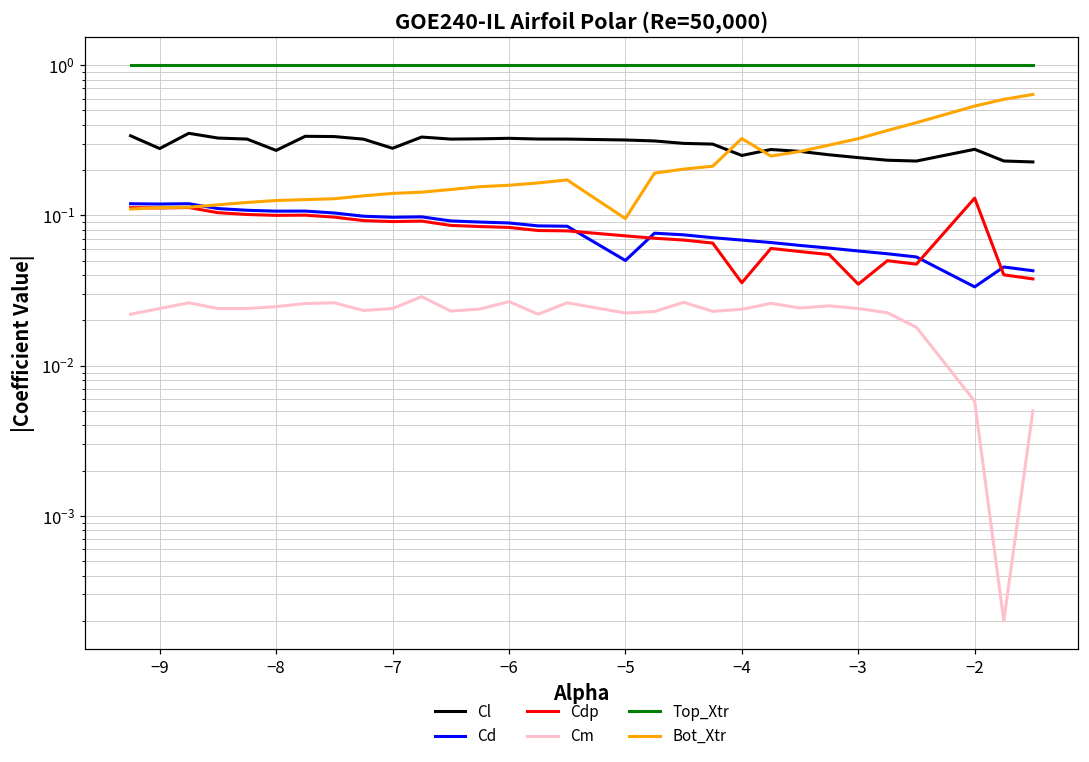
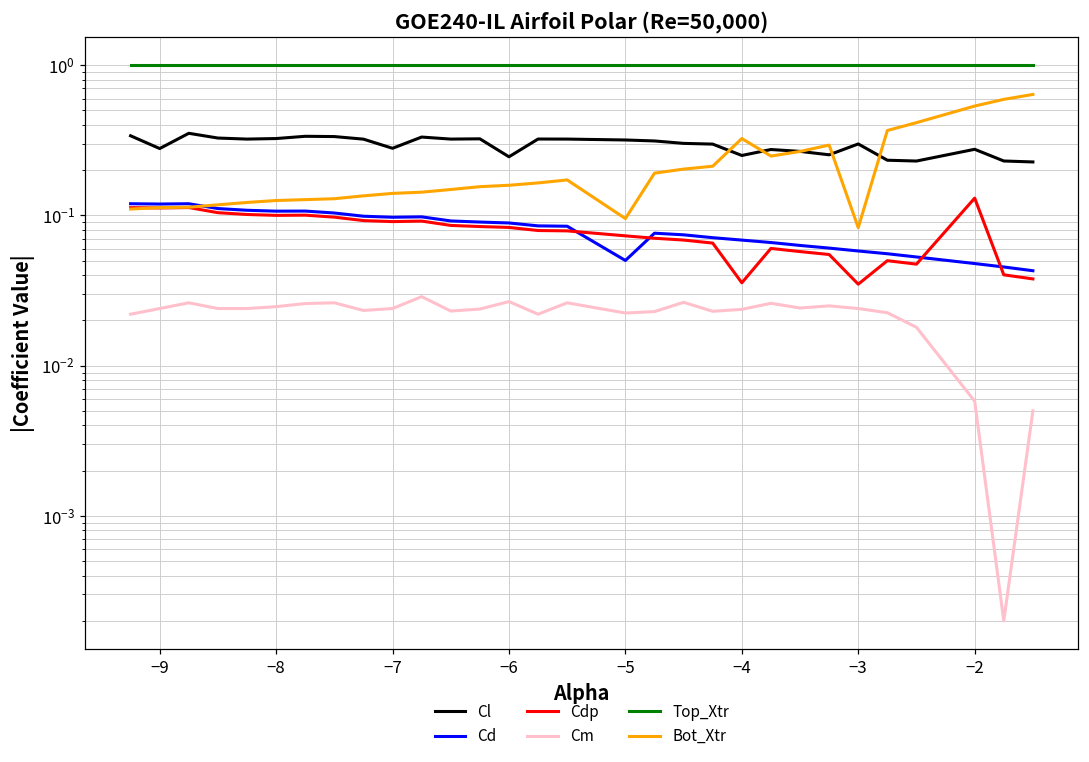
Cl, −8: 0.27 -> 0.33
Cl, −6: 0.33 -> 0.25
Cl, −3: 0.24 -> 0.30
Bot_Xtr, −3: 0.32 -> 0.08
Cd, −2: 0.033 -> 0.048
